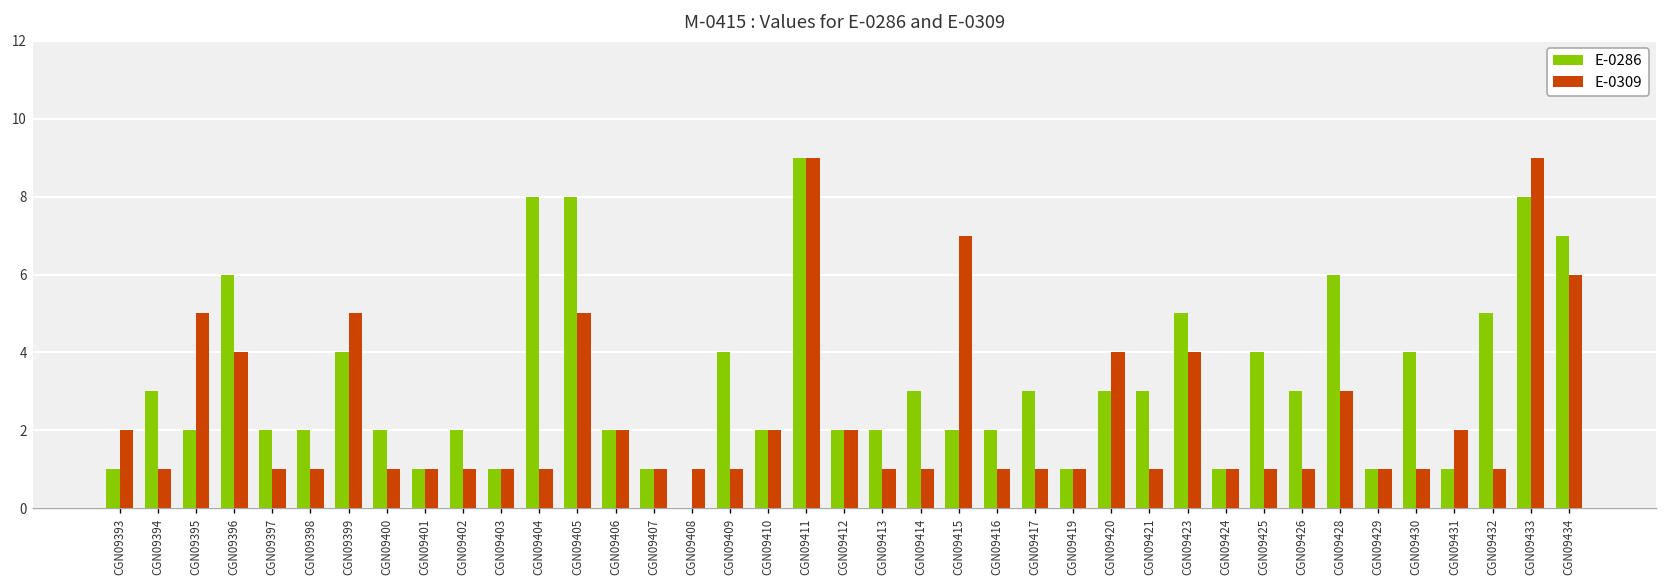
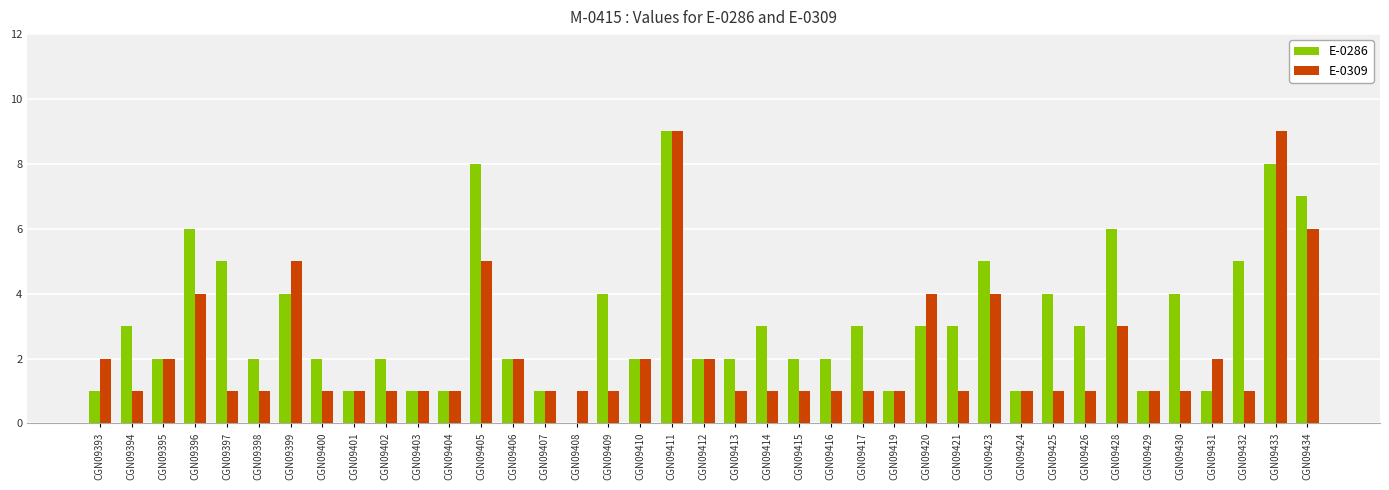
E-0309, CGN09395: 5 -> 2
E-0286, CGN09397: 2 -> 5
E-0286, CGN09404: 8 -> 1
E-0309, CGN09415: 7 -> 1
